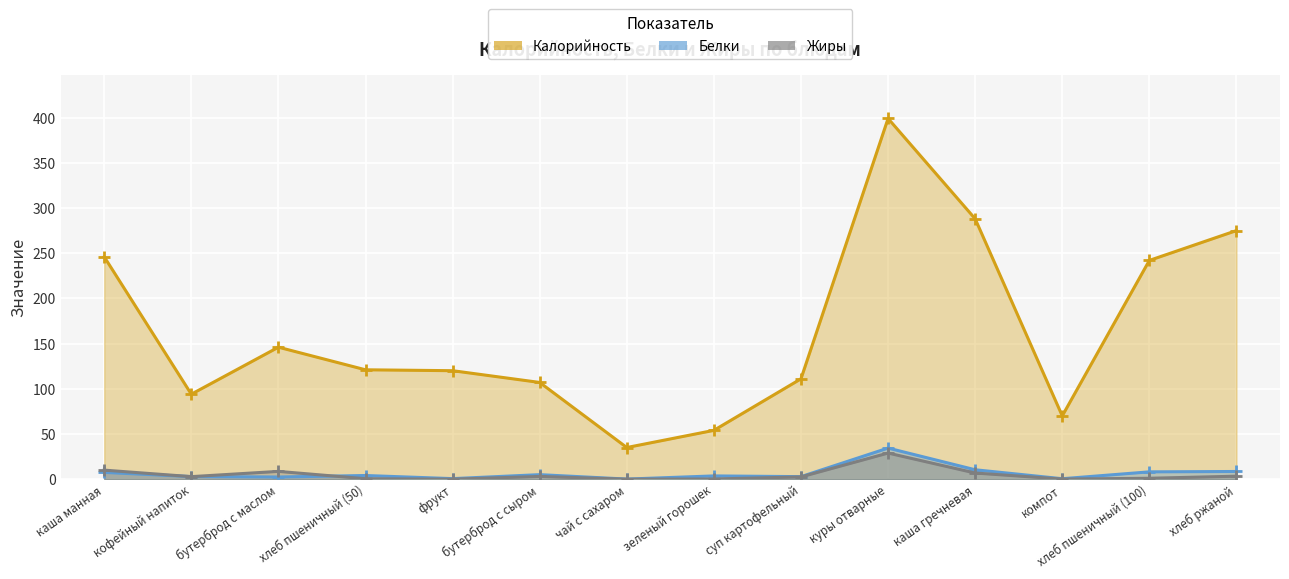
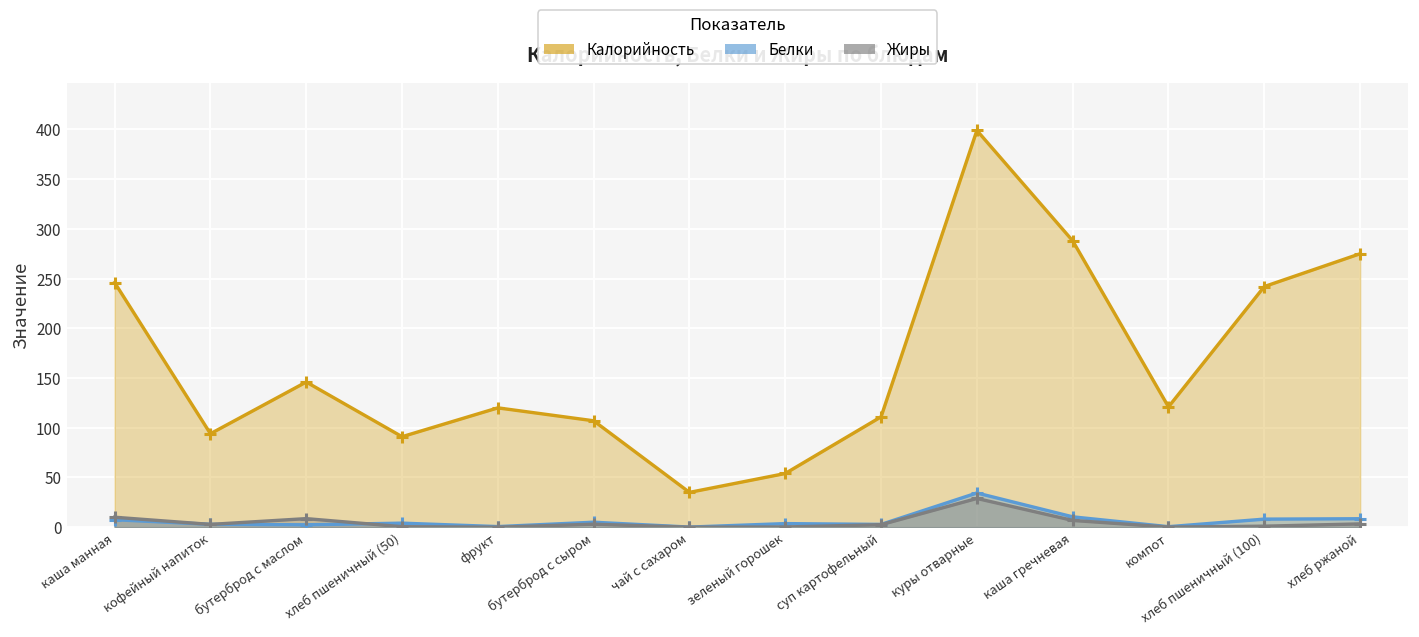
Калорийность, хлеб пшеничный (50): 120 -> 90
Калорийность, компот: 70 -> 120
